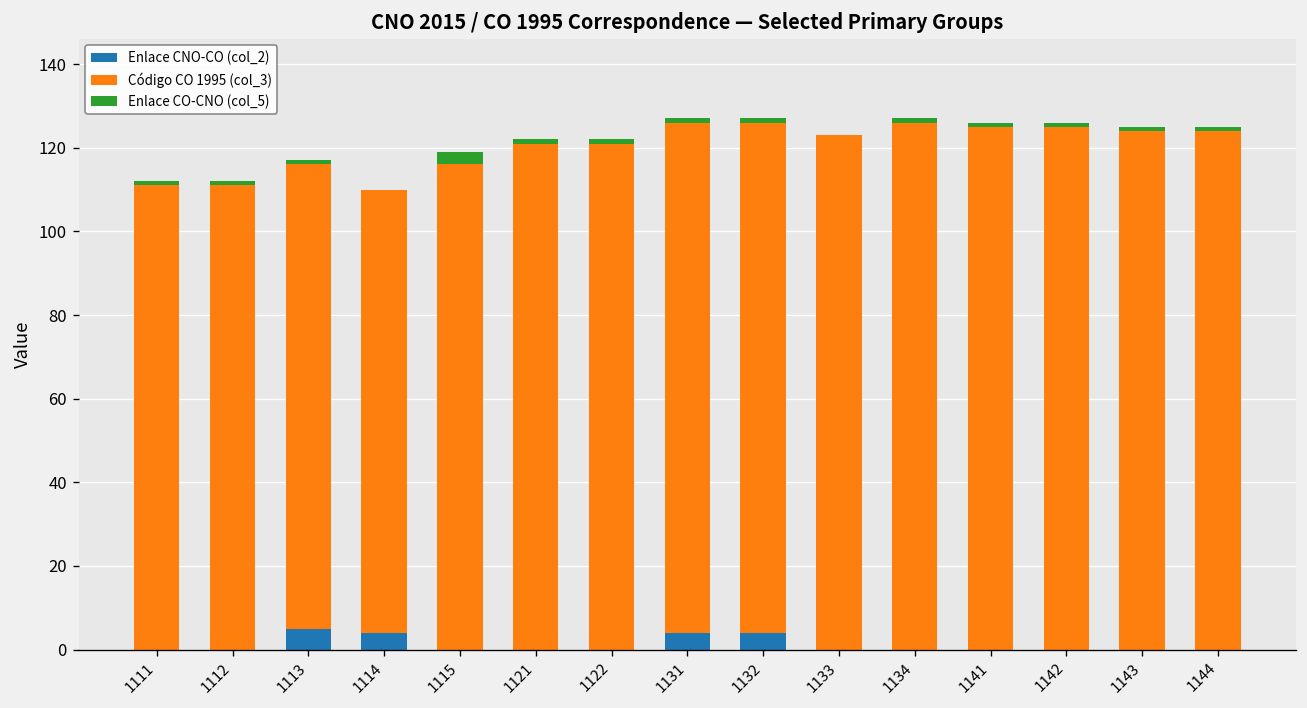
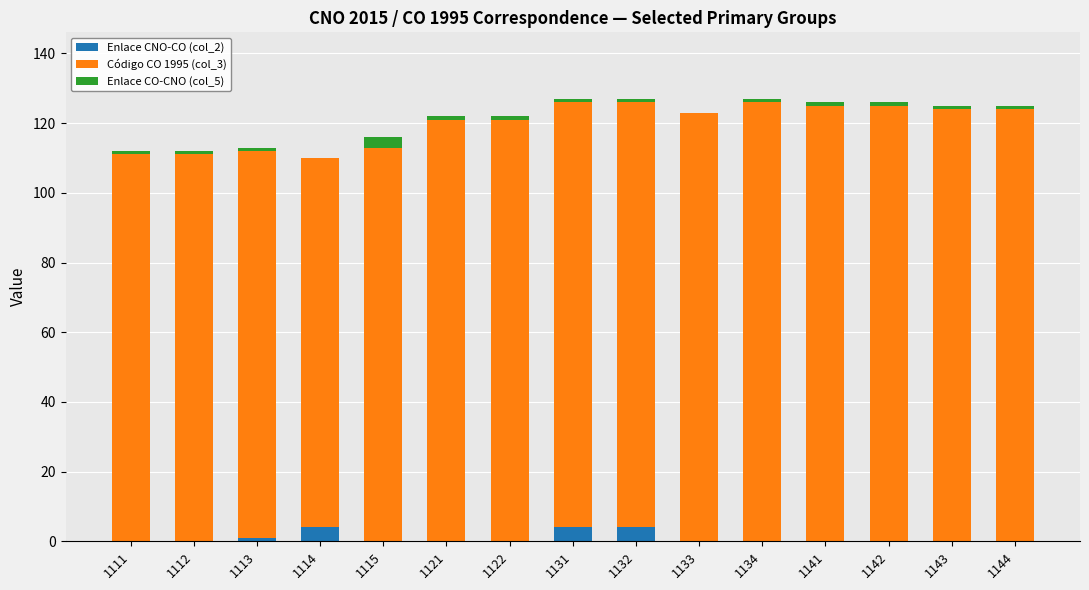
Enlace CNO-CO (col_2), 1113: 5 -> 1
Código CO 1995 (col_3), 1115: 116 -> 113
